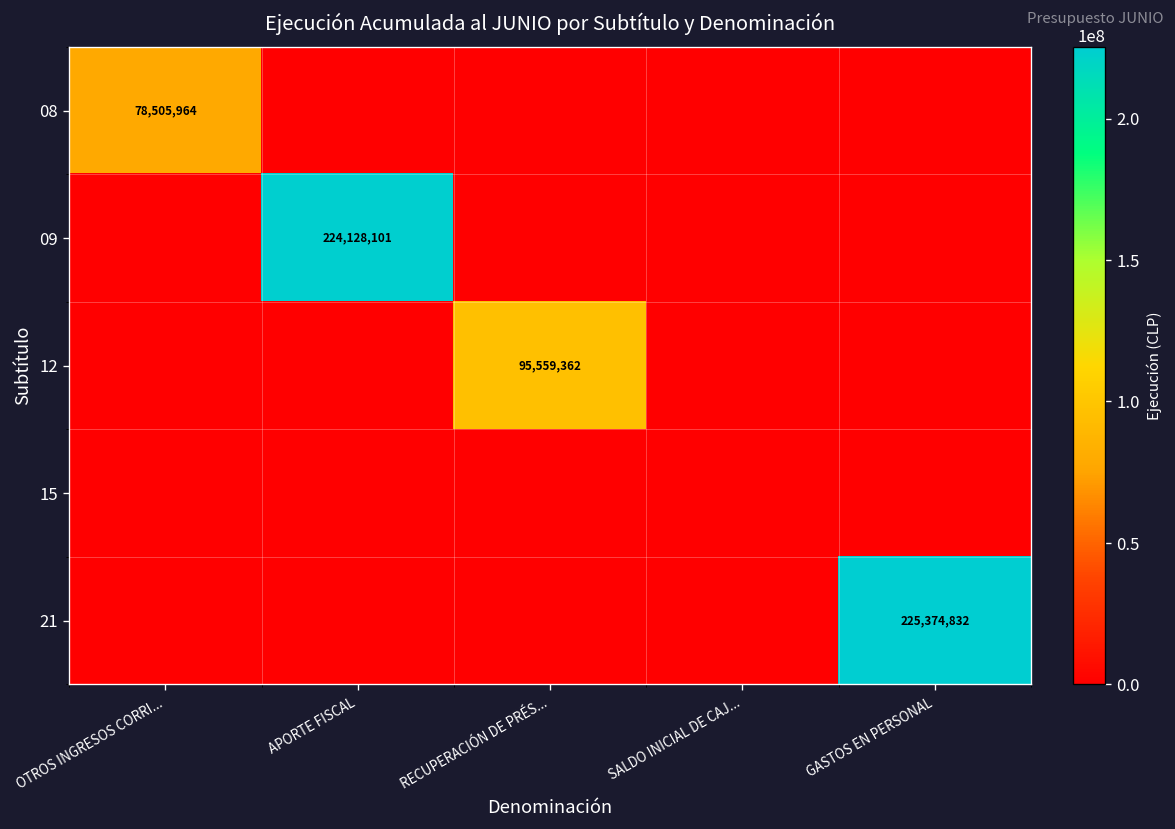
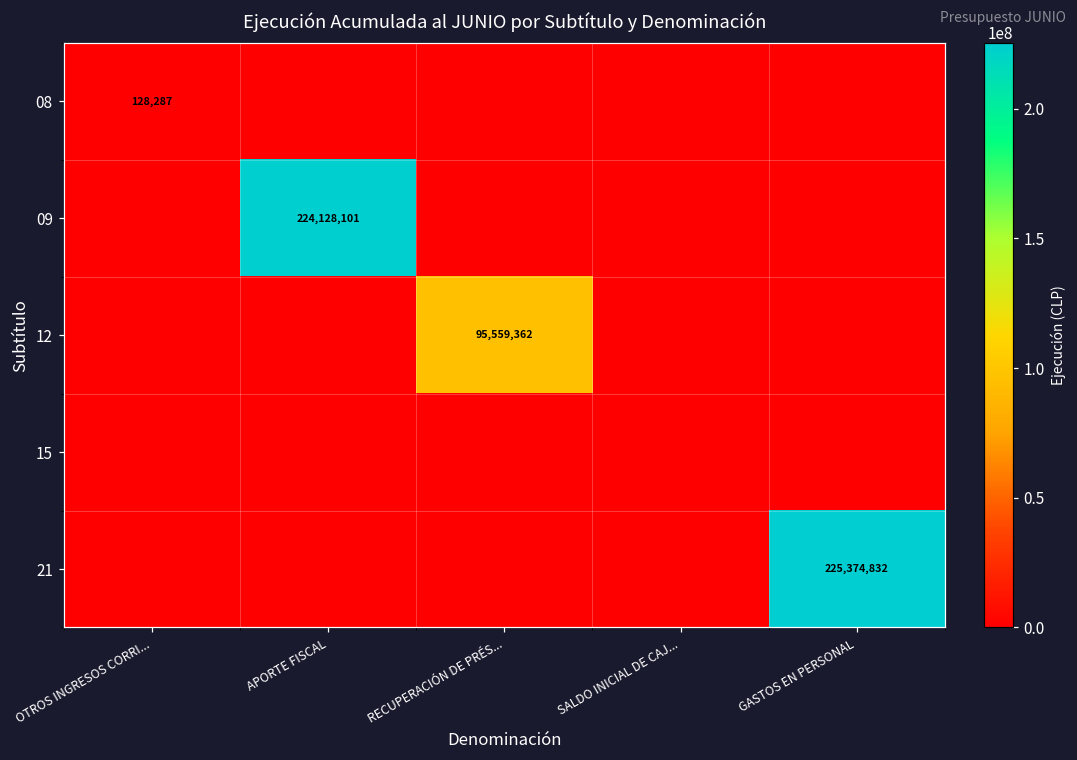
08, OTROS INGRESOS CORRI...: 78,505,964 -> 128,287
